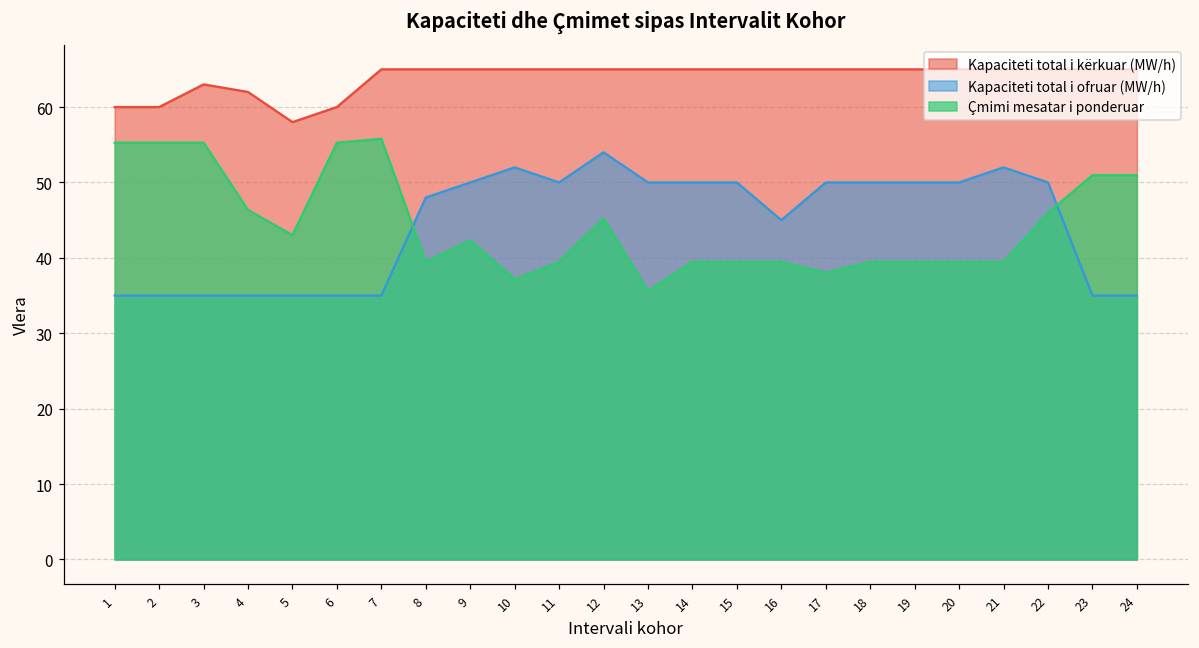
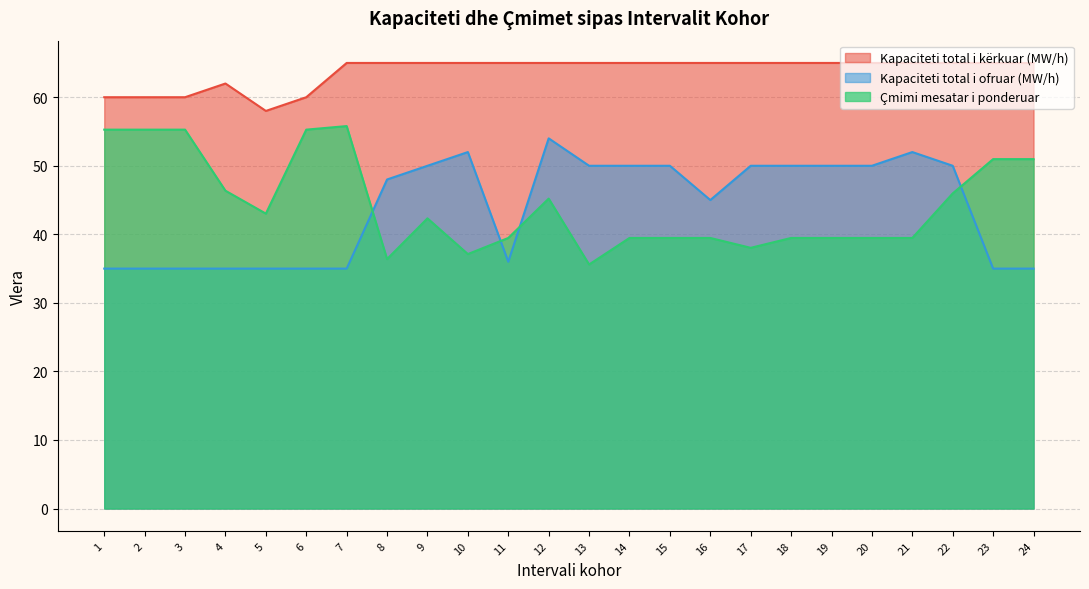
Kapaciteti total i kërkuar (MW/h), 3: 63 -> 60
Çmimi mesatar i ponderuar, 8: 39 -> 36
Kapaciteti total i ofruar (MW/h), 11: 50 -> 36
